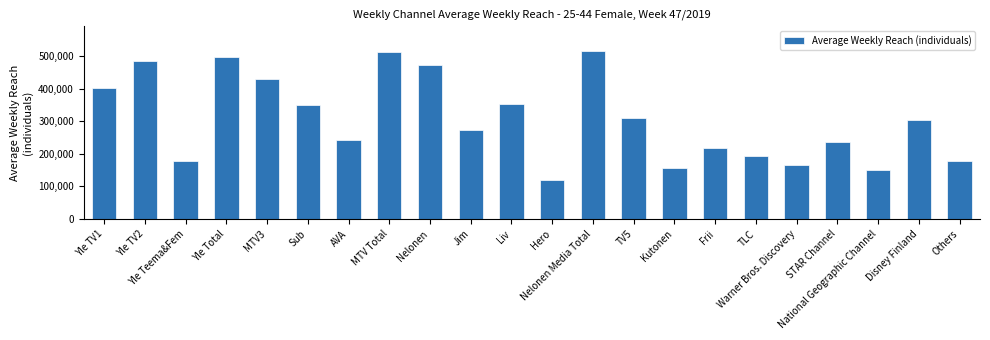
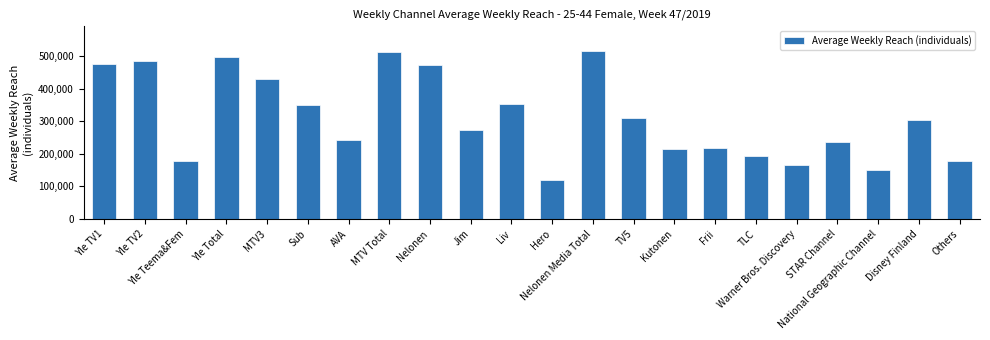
Yle TV1: 400,000 -> 480,000
Kutonen: 160,000 -> 220,000
